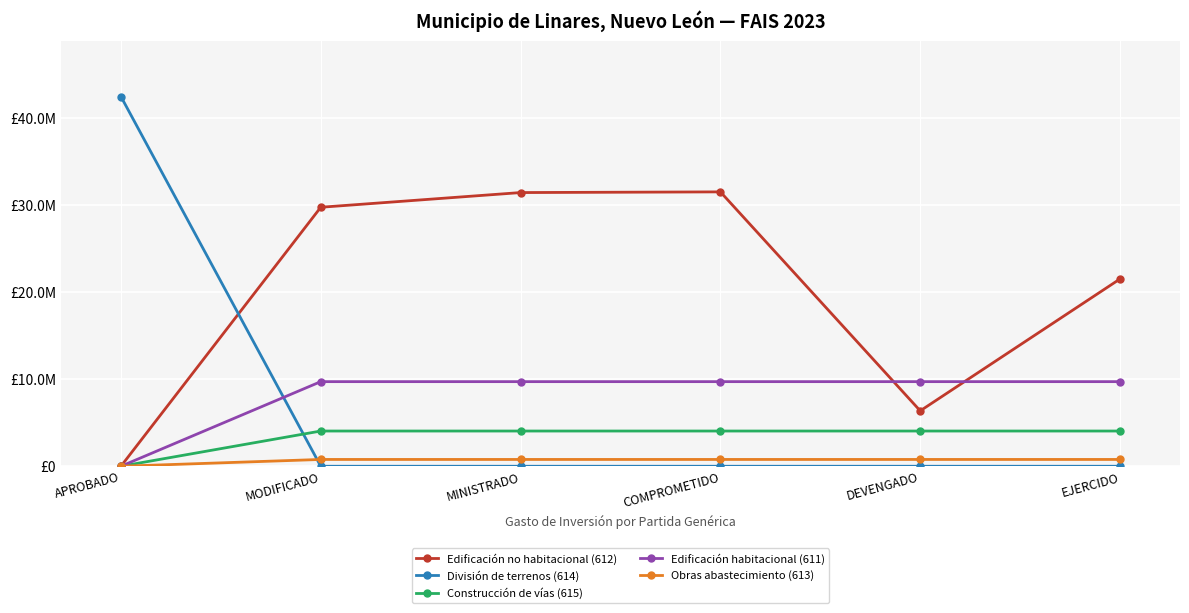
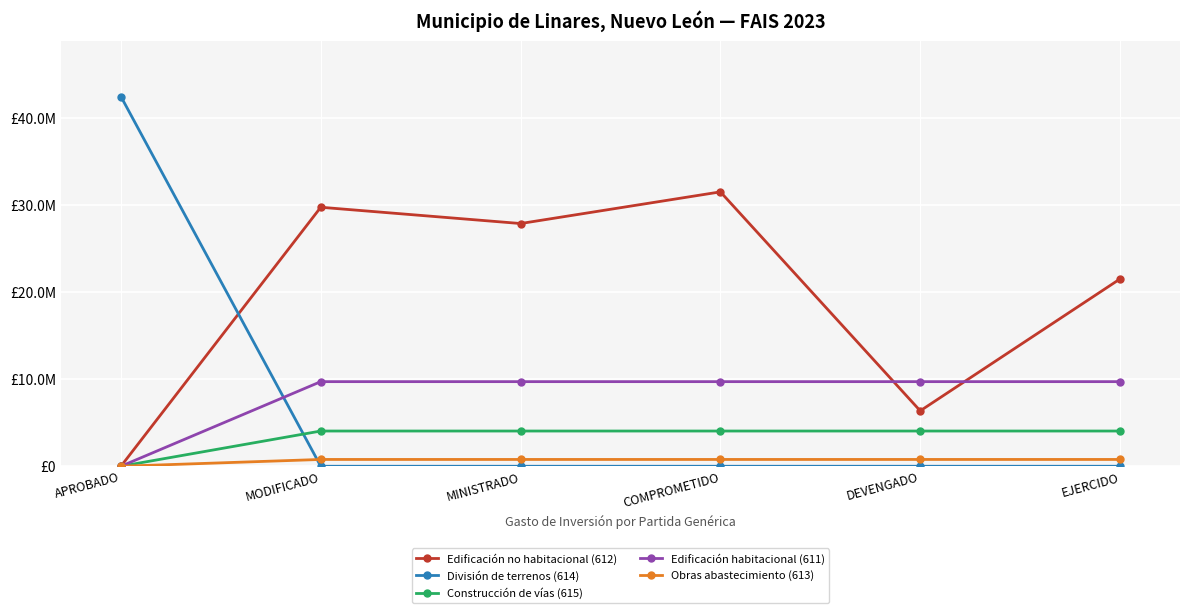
Edificación no habitacional (612), MINISTRADO: £31000000 -> £28000000
